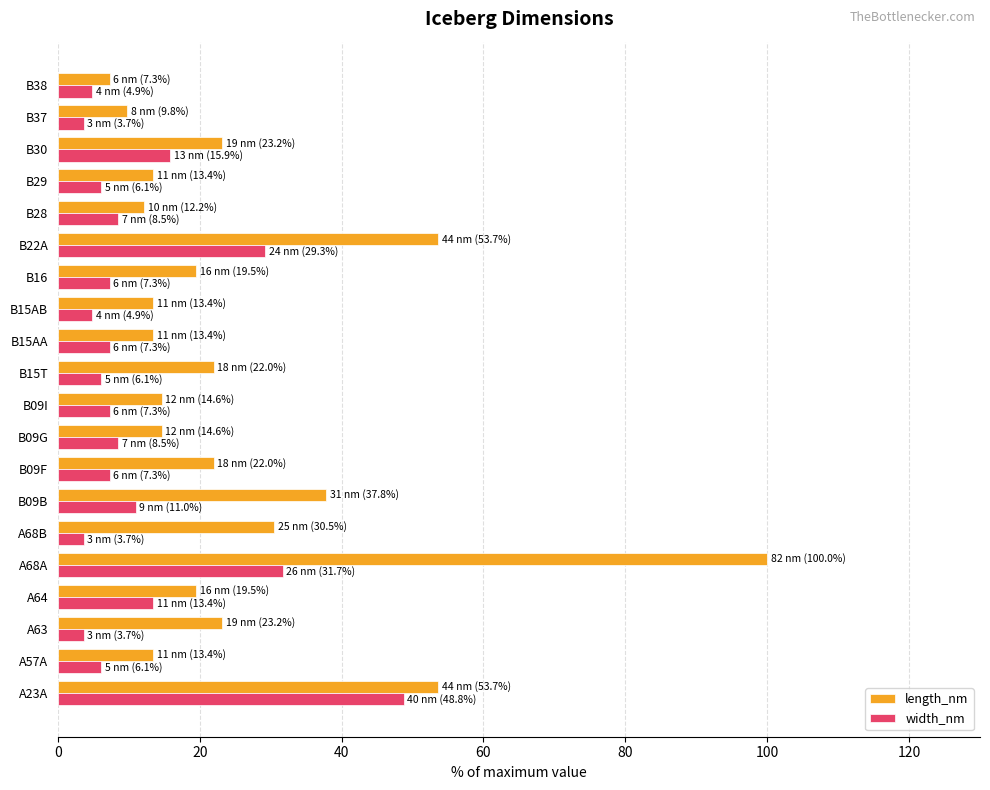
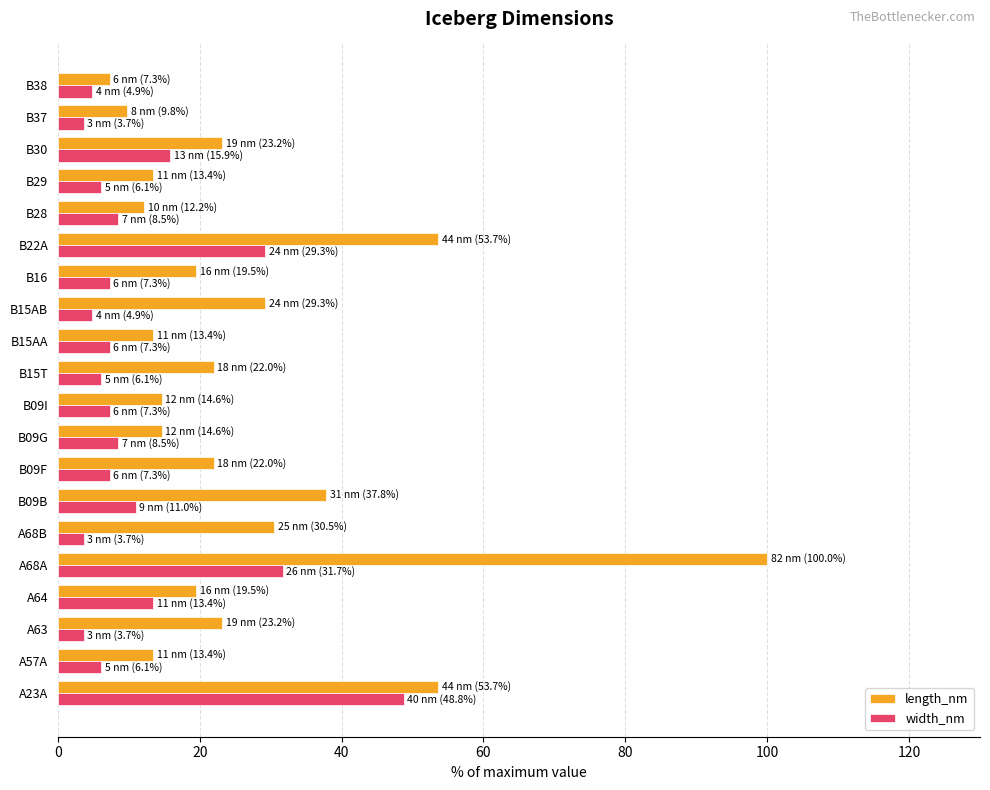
length_nm, B15AB: 11 nm (13.4%) -> 24 nm (29.3%)
